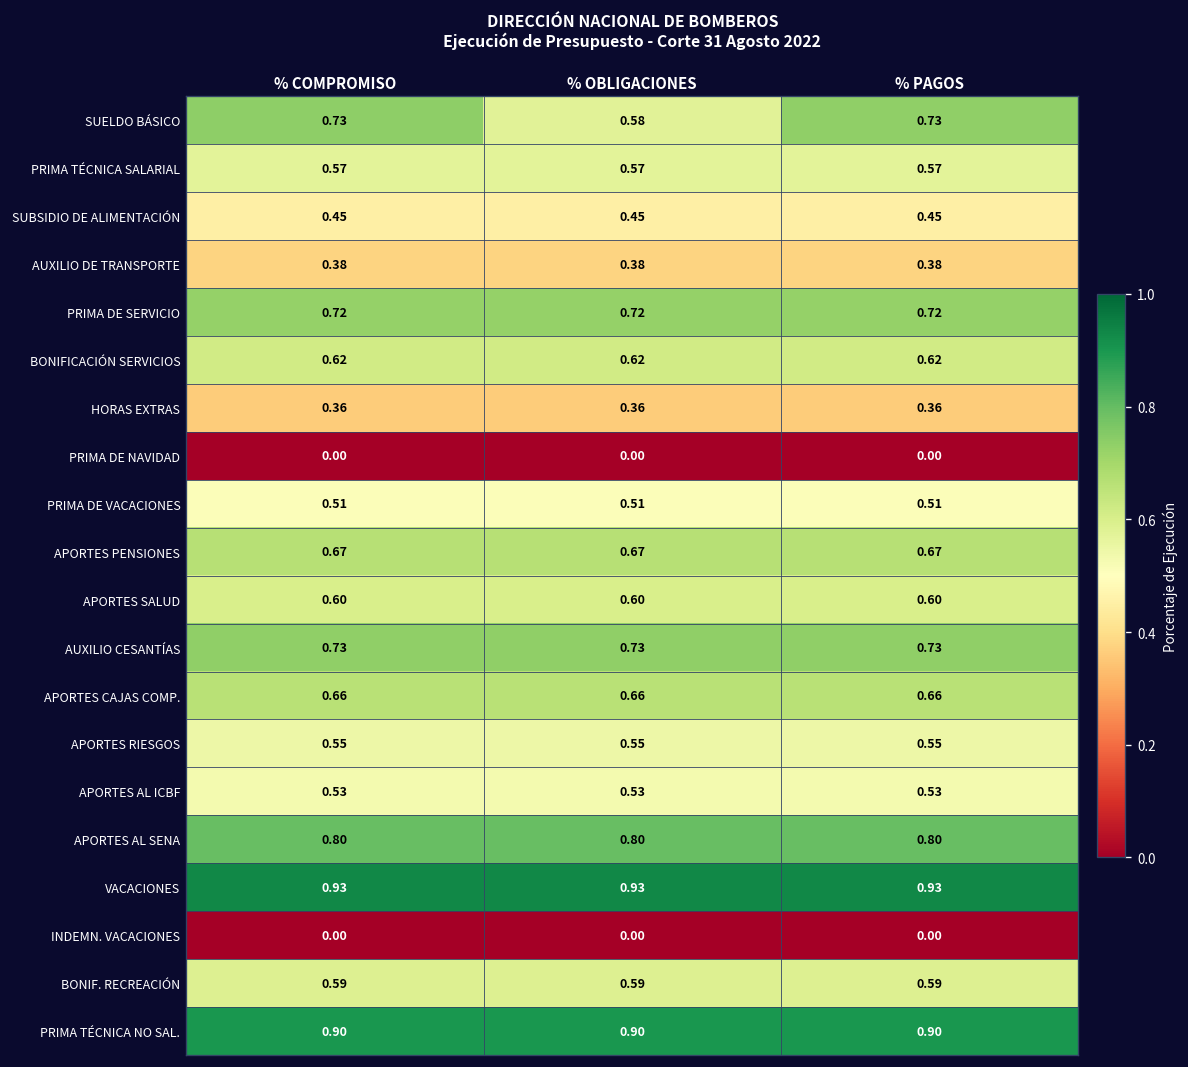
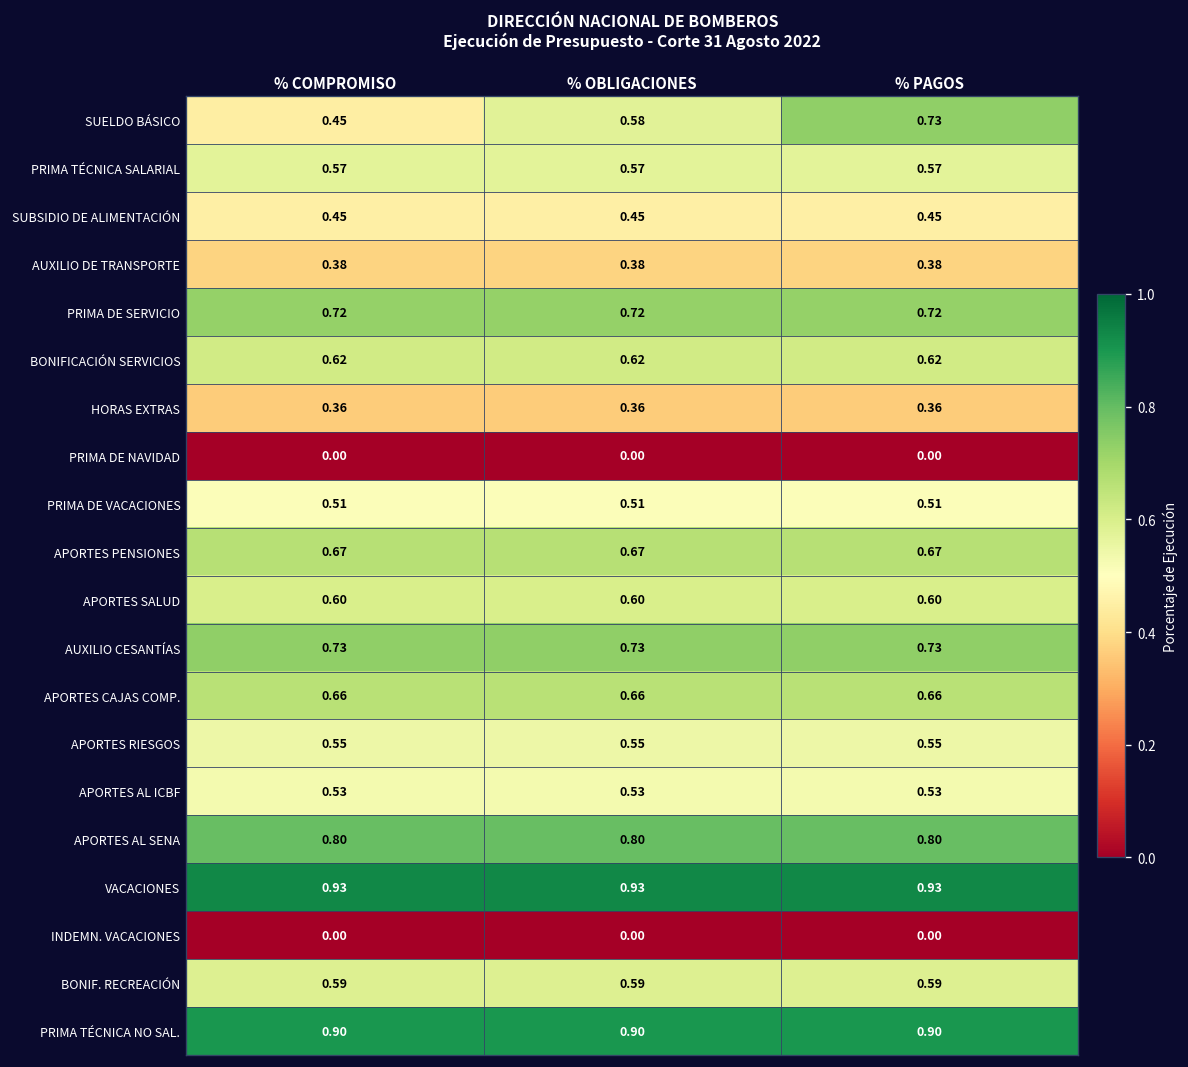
SUELDO BÁSICO, % COMPROMISO: 0.73 -> 0.45
